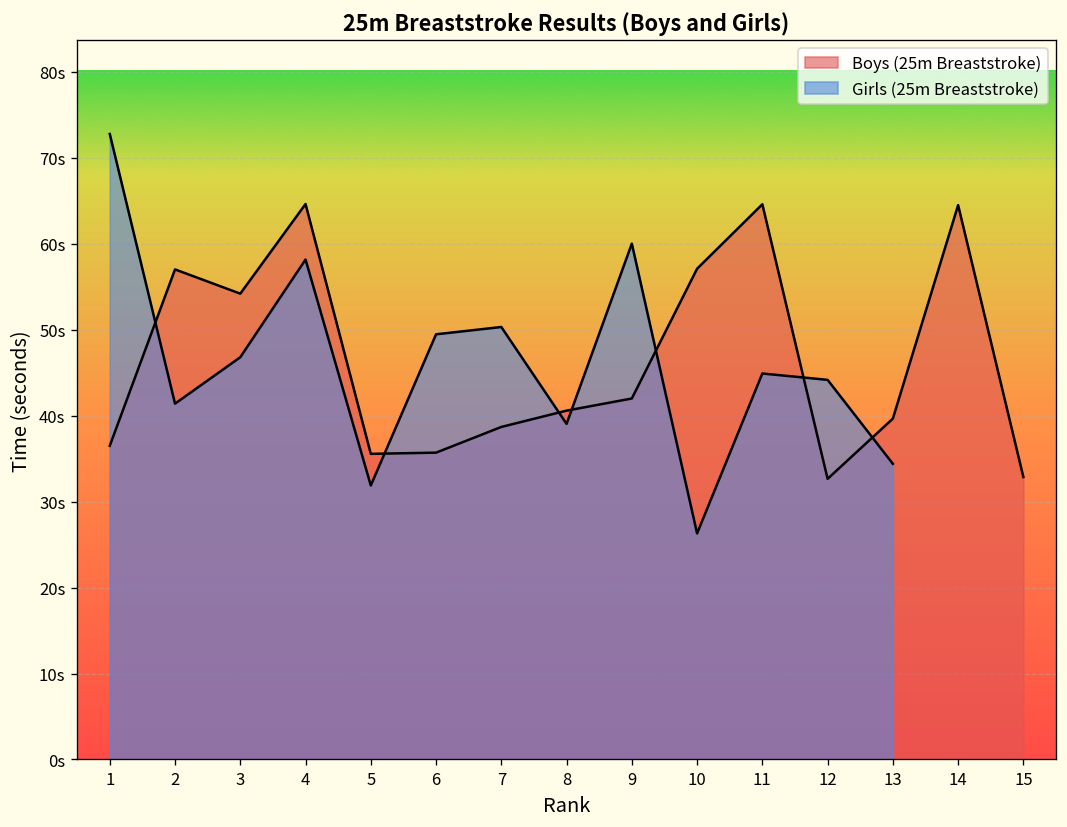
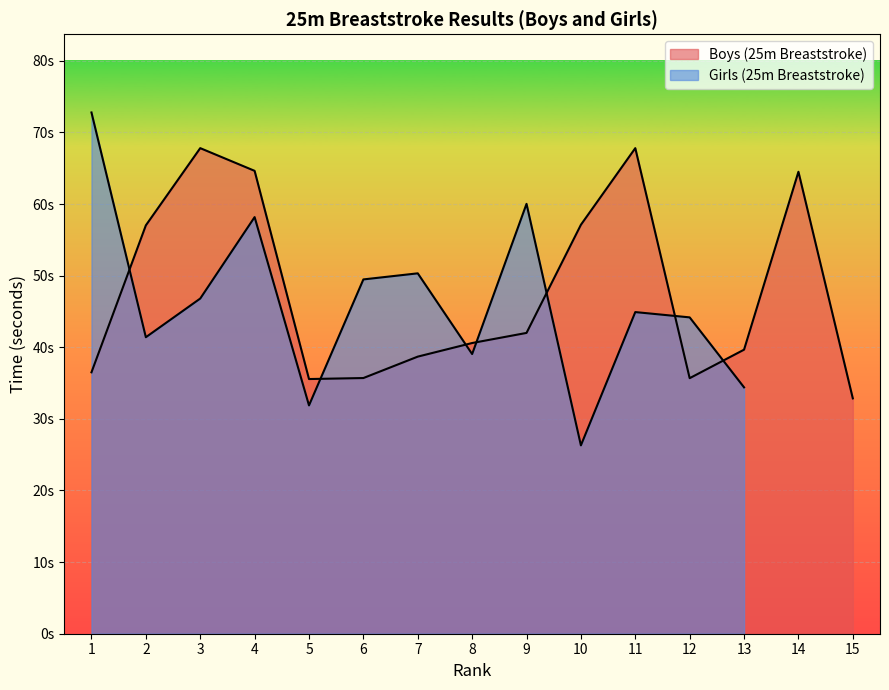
Boys (25m Breaststroke), 3: 54s -> 68s
Boys (25m Breaststroke), 11: 65s -> 68s
Boys (25m Breaststroke), 12: 33s -> 36s
